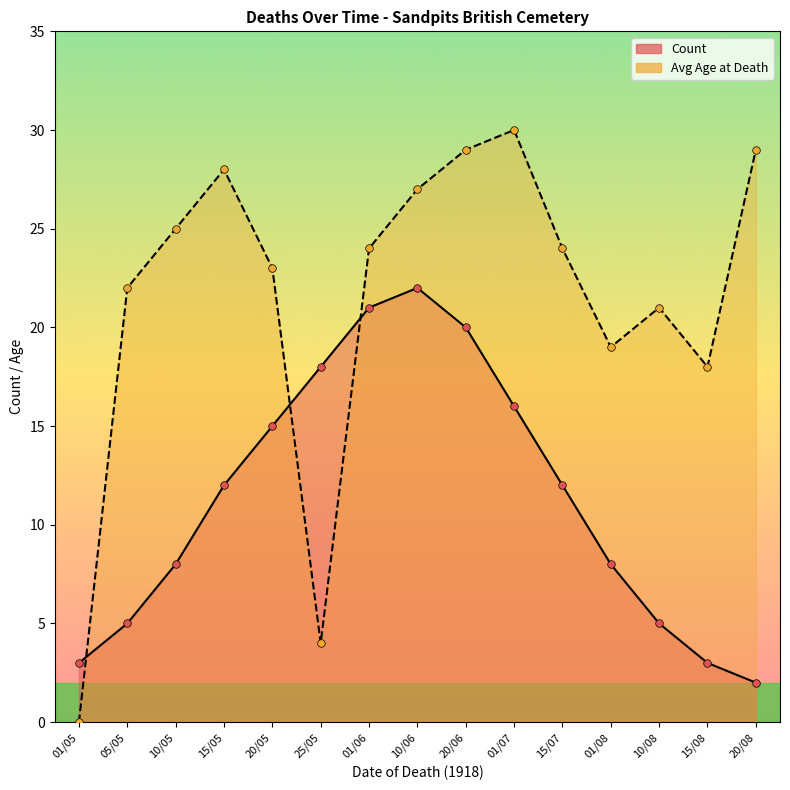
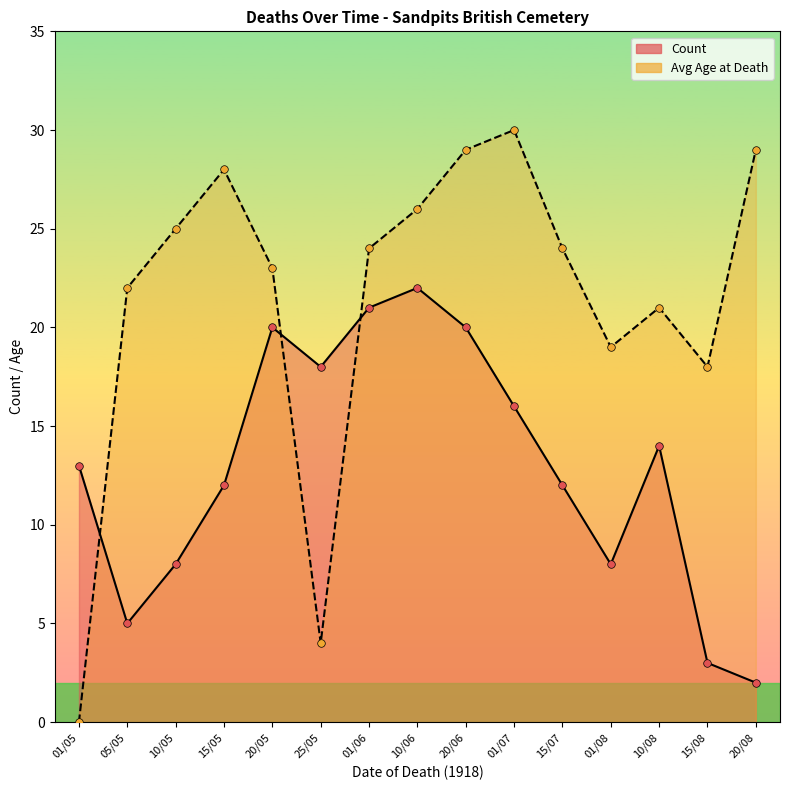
Count, 01/05: 3 -> 13
Count, 20/05: 15 -> 20
Avg Age at Death, 10/06: 27 -> 26
Count, 10/08: 5 -> 14
